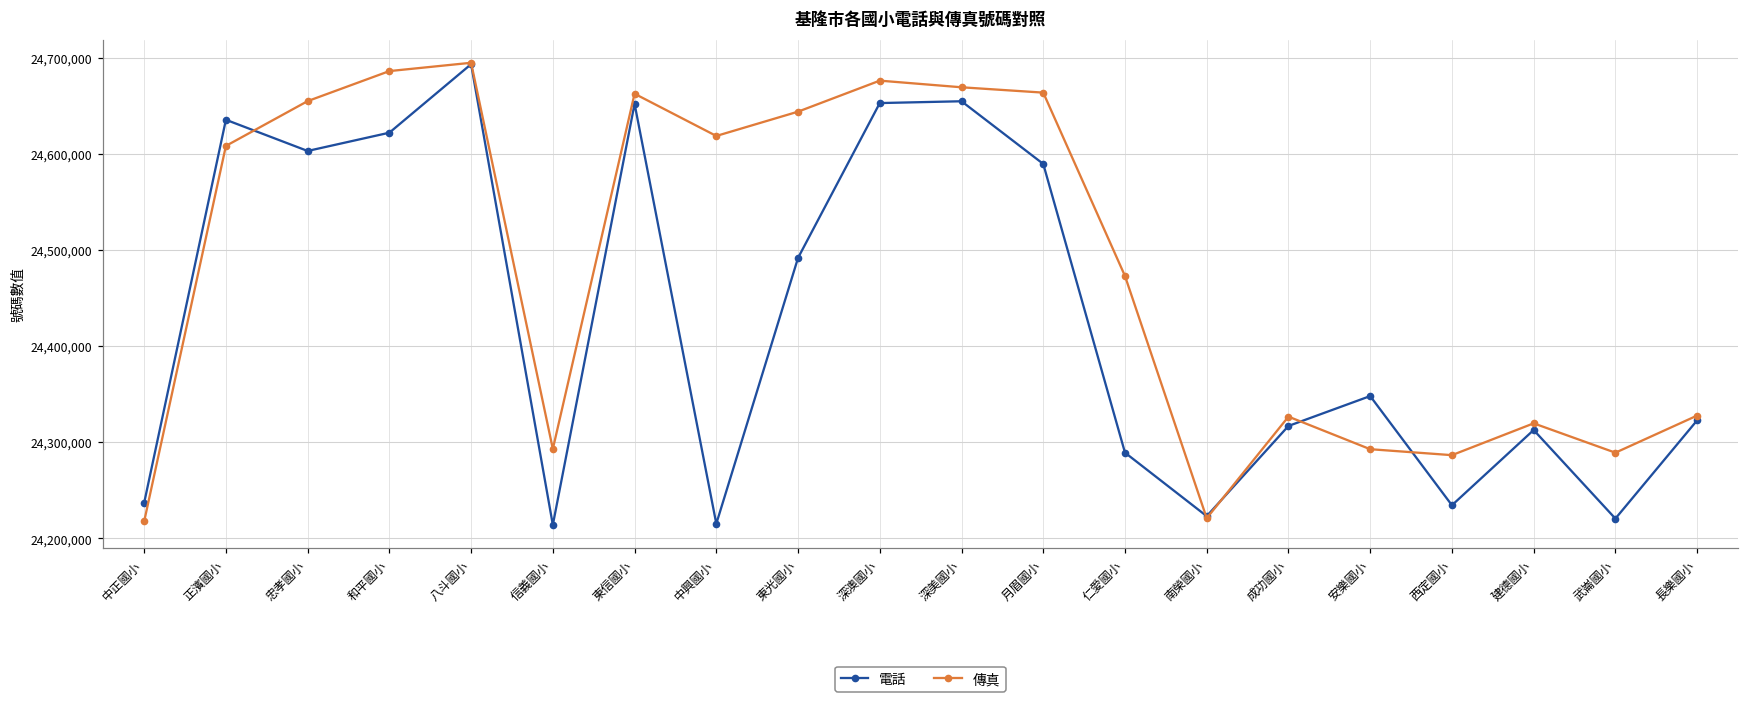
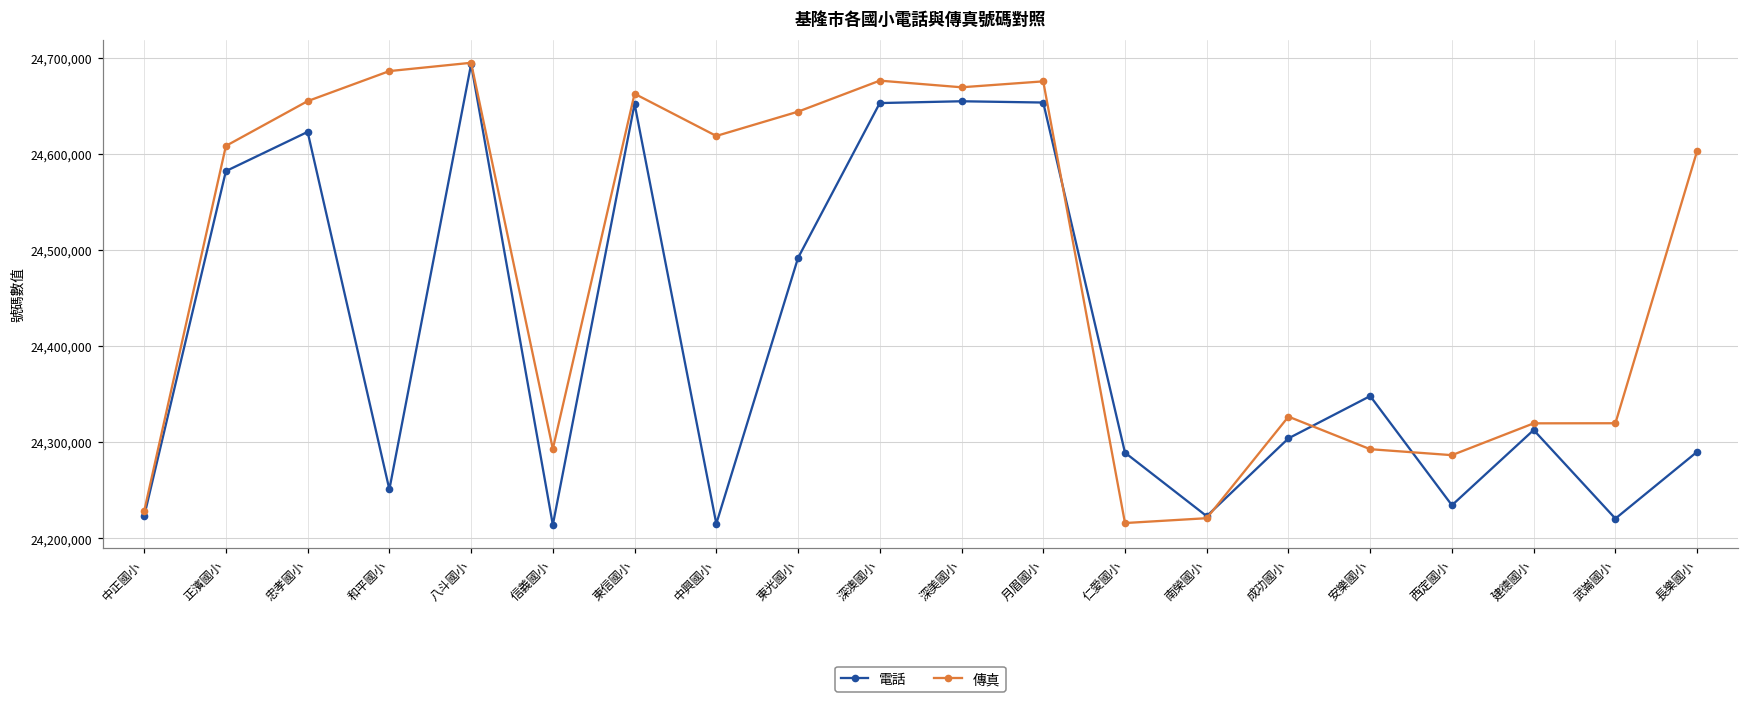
電話, 中正國小: 24,240,000 -> 24,220,000
傳真, 中正國小: 24,220,000 -> 24,230,000
電話, 正濱國小: 24,640,000 -> 24,580,000
電話, 忠孝國小: 24,600,000 -> 24,620,000
電話, 和平國小: 24,620,000 -> 24,250,000
電話, 月眉國小: 24,590,000 -> 24,650,000
傳真, 月眉國小: 24,660,000 -> 24,680,000
傳真, 仁愛國小: 24,470,000 -> 24,220,000
電話, 成功國小: 24,320,000 -> 24,300,000
傳真, 武崙國小: 24,290,000 -> 24,320,000
電話, 長樂國小: 24,320,000 -> 24,290,000
傳真, 長樂國小: 24,330,000 -> 24,600,000
